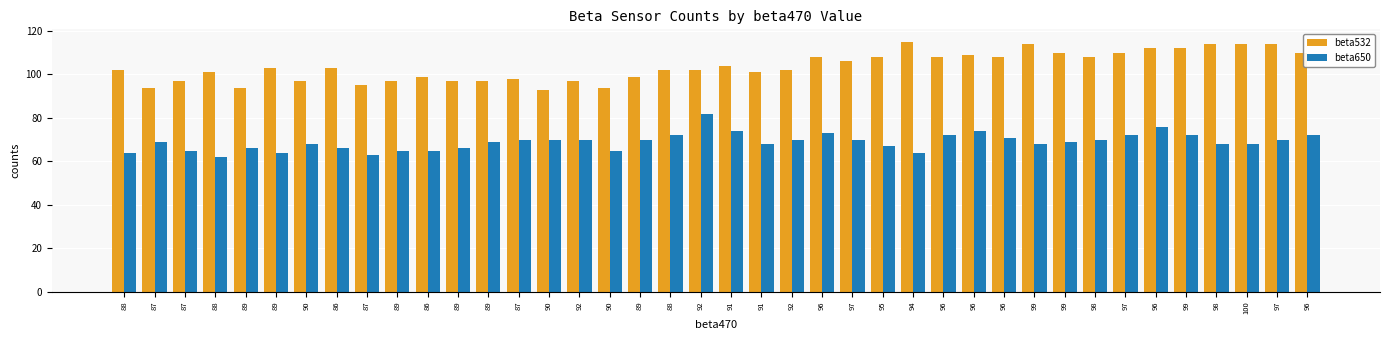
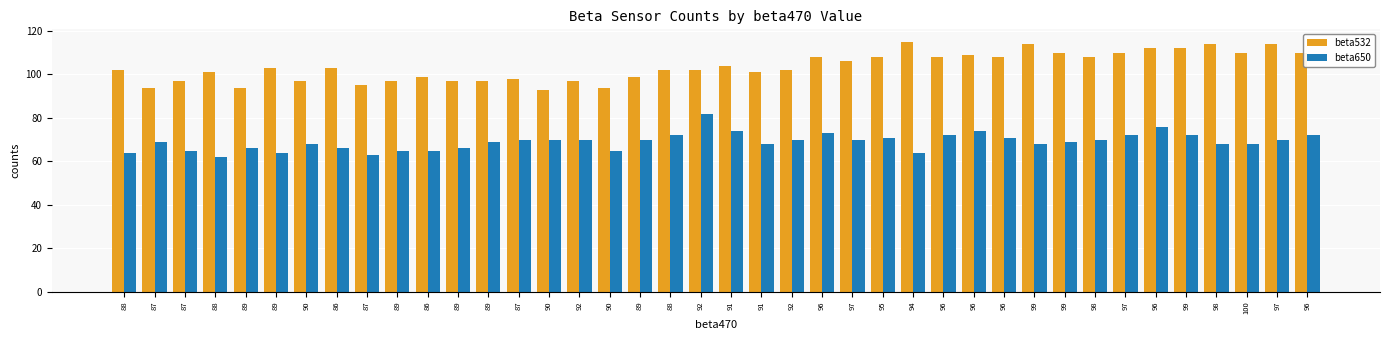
beta650, 95: 67 -> 71
beta532, 100: 114 -> 110
